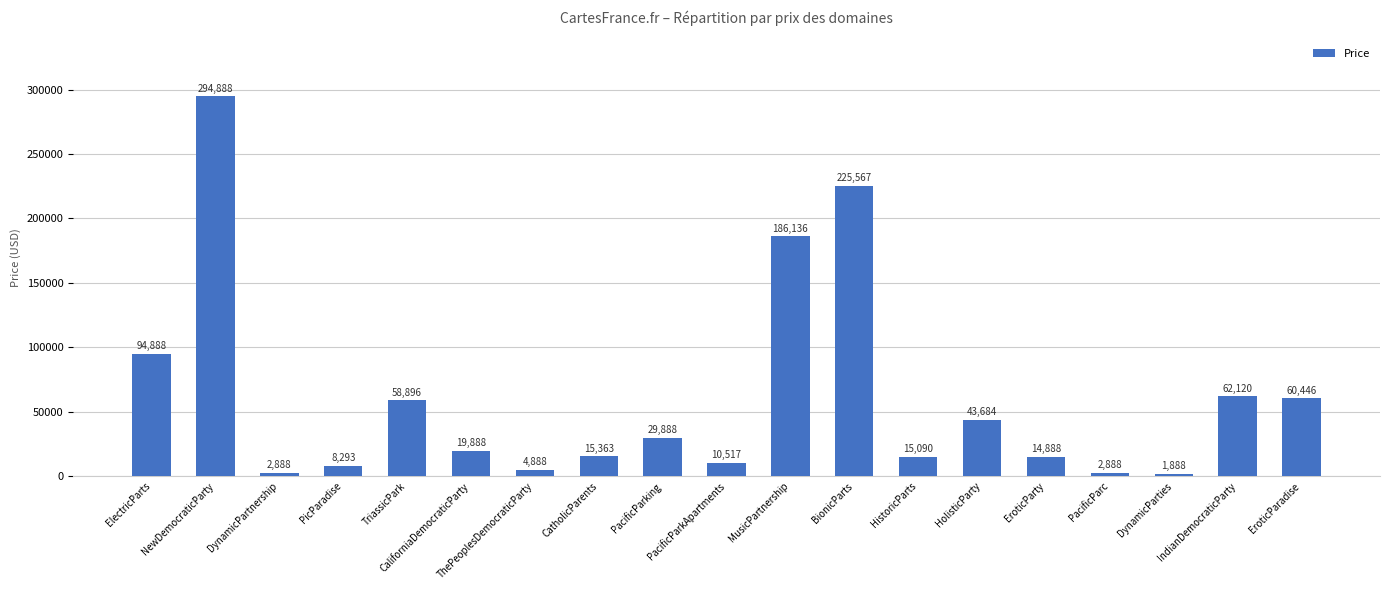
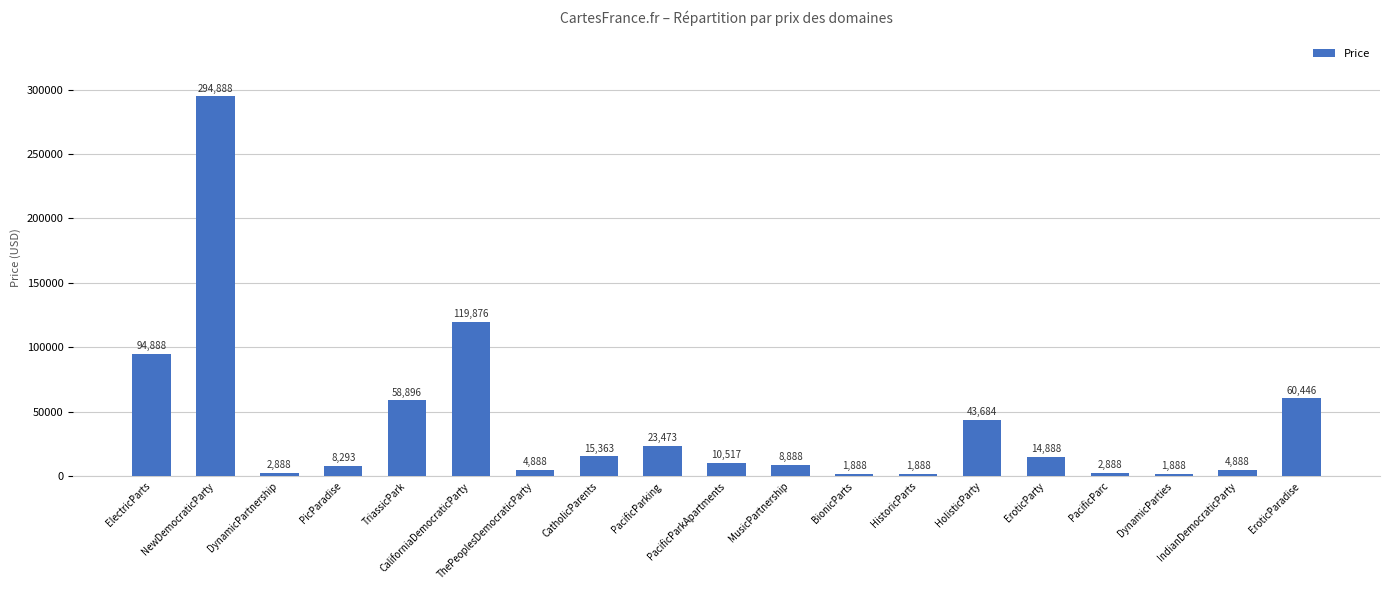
CaliforniaDemocraticParty: 19,888 -> 119,876
PacificParking: 29,888 -> 23,473
MusicPartnership: 186,136 -> 8,888
BionicParts: 225,567 -> 1,888
HistoricParts: 15,090 -> 1,888
IndianDemocraticParty: 62,120 -> 4,888
